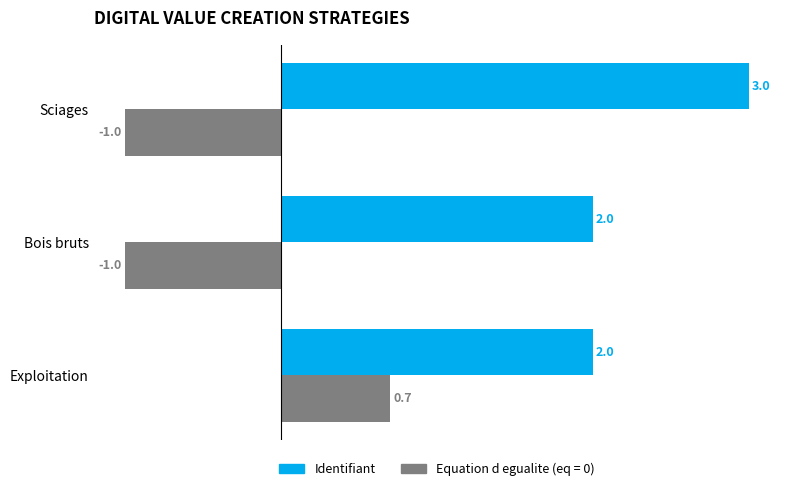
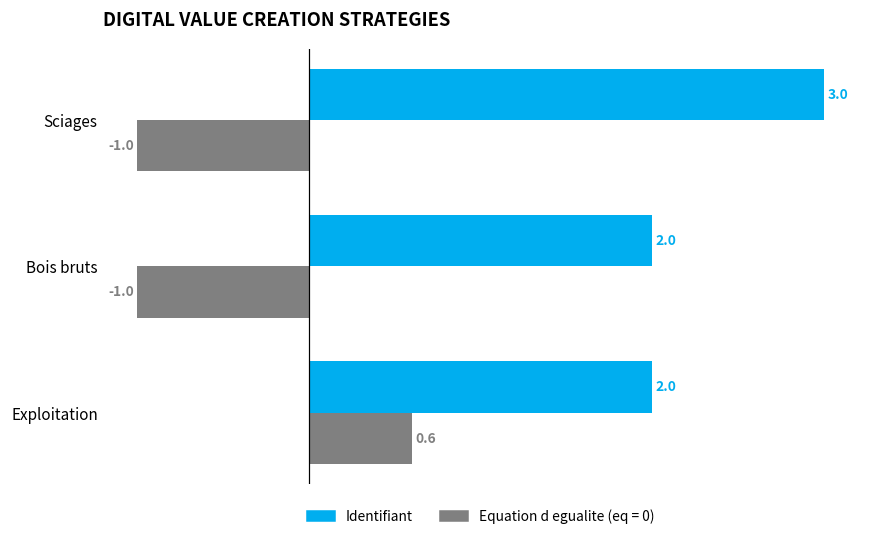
Equation d egualite (eq = 0), Exploitation: 0.7 -> 0.6
